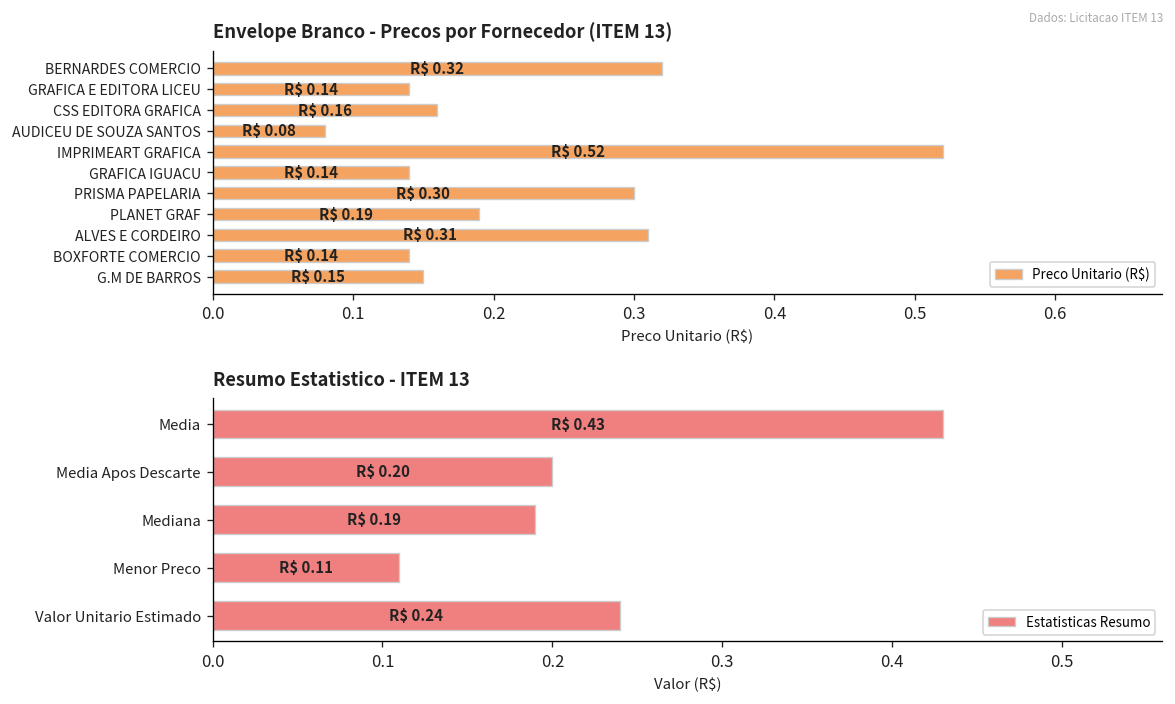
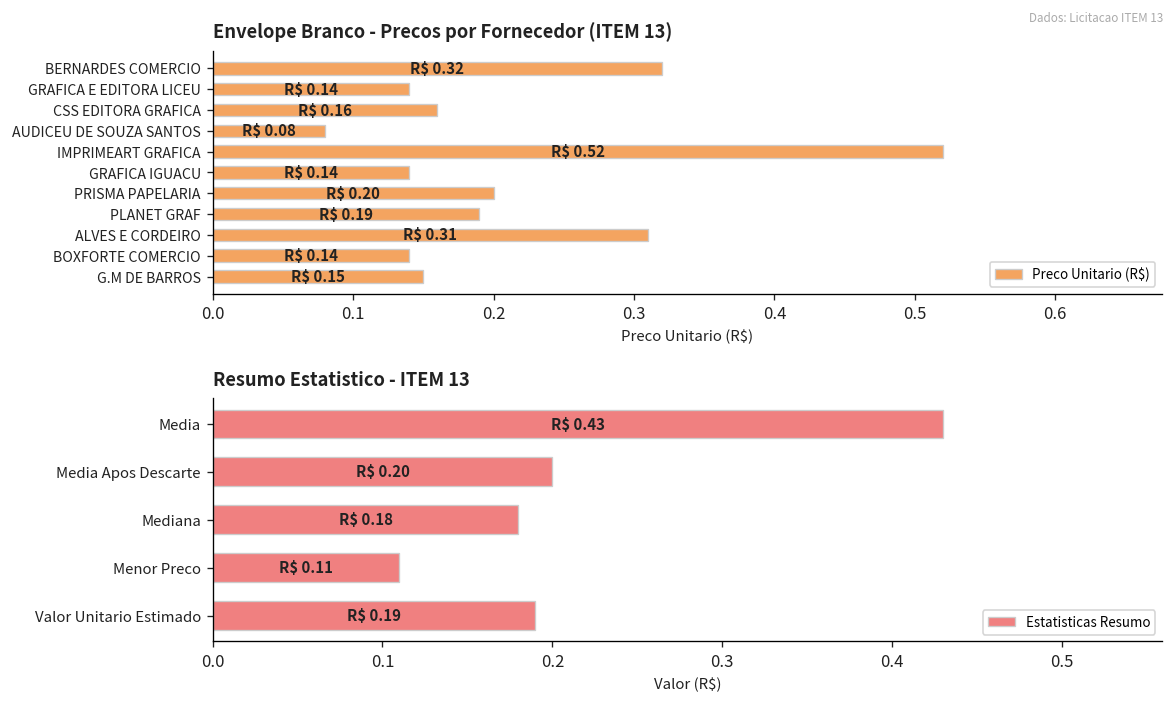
Envelope Branco - Precos por Fornecedor (ITEM 13), PRISMA PAPELARIA: 0.30 -> 0.20
Resumo Estatistico - ITEM 13, Mediana: 0.19 -> 0.18
Resumo Estatistico - ITEM 13, Valor Unitario Estimado: 0.24 -> 0.19
